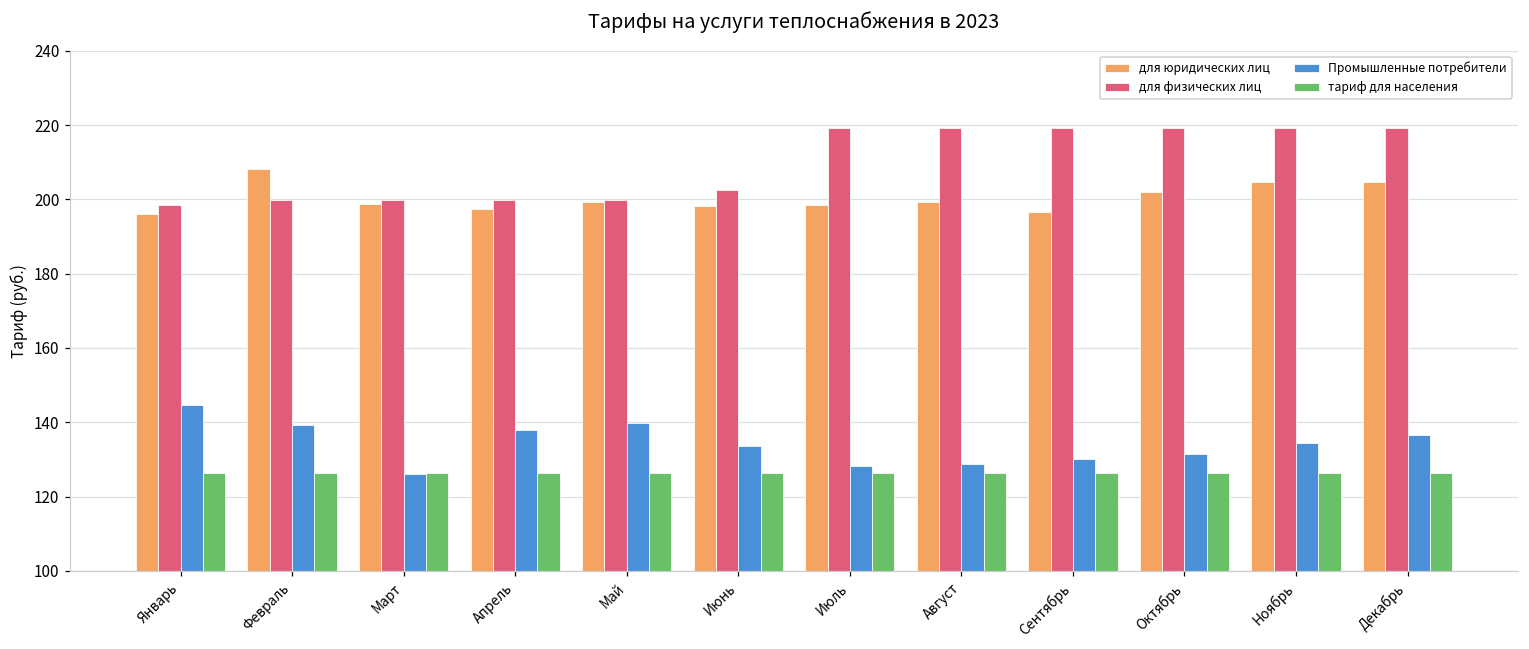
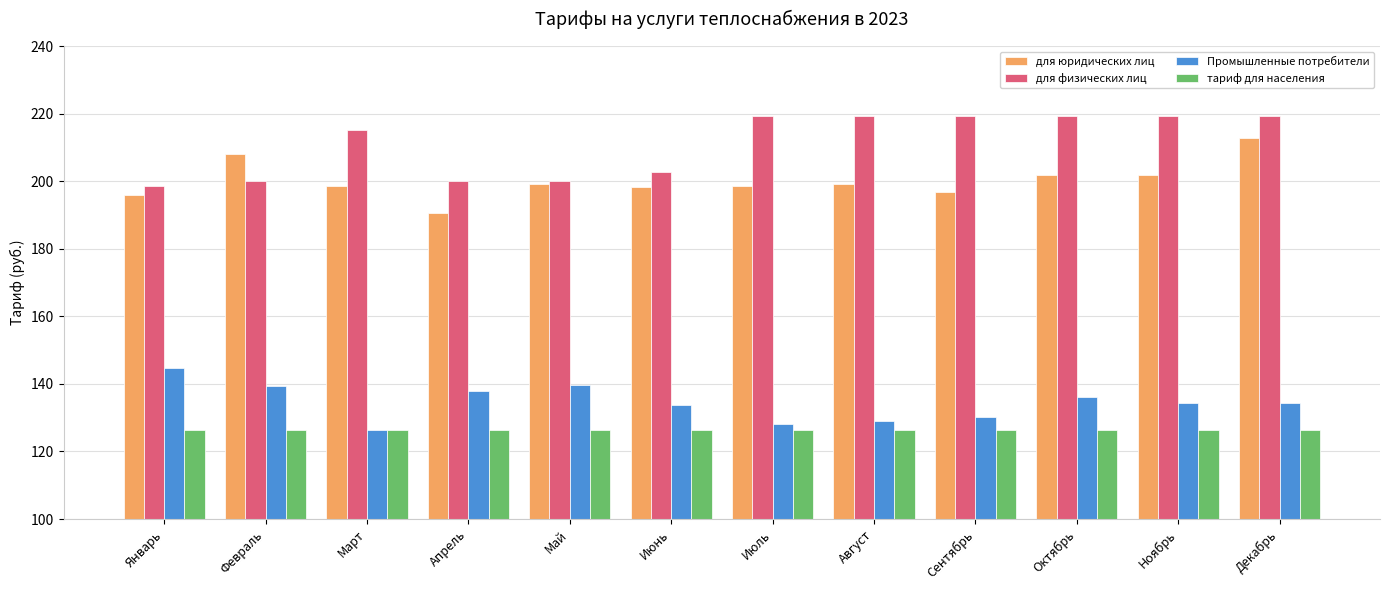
для физических лиц, Март: 200 -> 215
для юридических лиц, Апрель: 197 -> 191
Промышленные потребители, Октябрь: 131 -> 136
для юридических лиц, Ноябрь: 205 -> 202
для юридических лиц, Декабрь: 205 -> 213
Промышленные потребители, Декабрь: 137 -> 134
